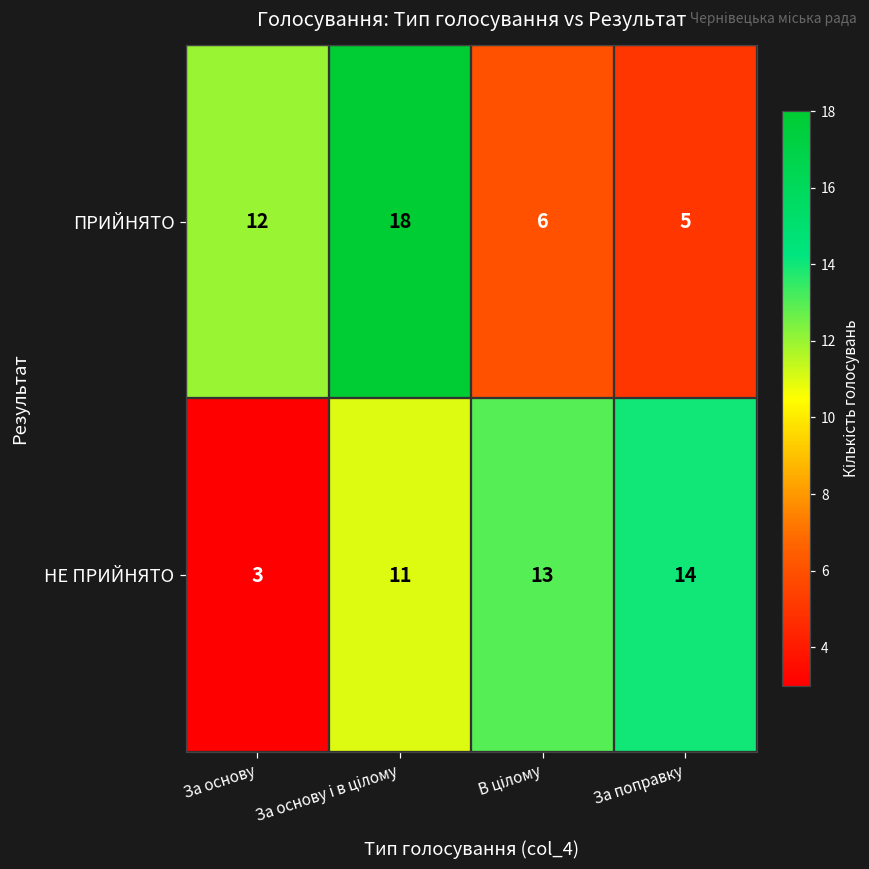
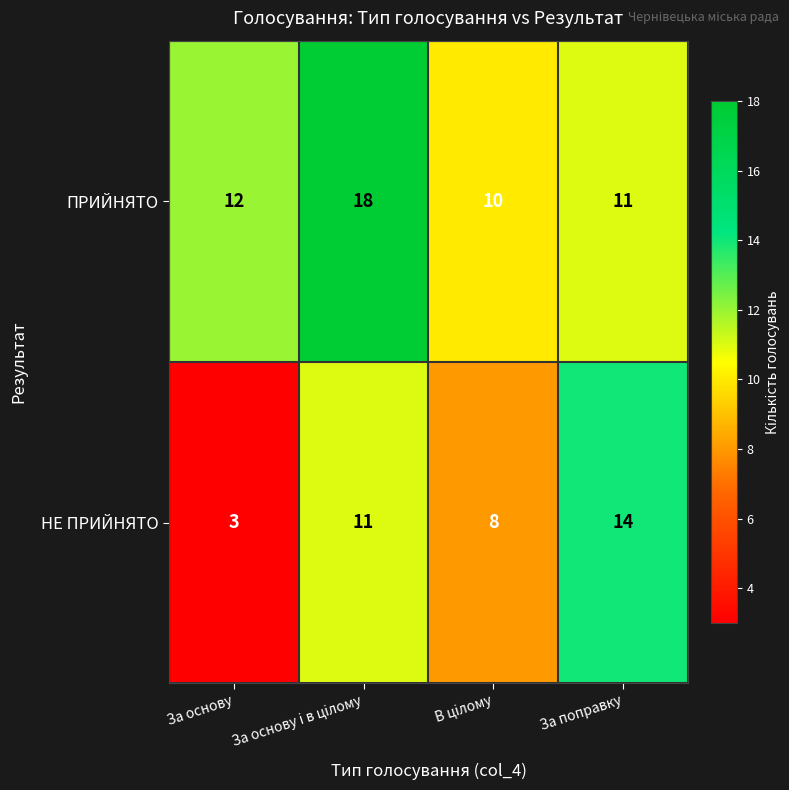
ПРИЙНЯТО, В цілому: 6 -> 10
ПРИЙНЯТО, За поправку: 5 -> 11
НЕ ПРИЙНЯТО, В цілому: 13 -> 8
